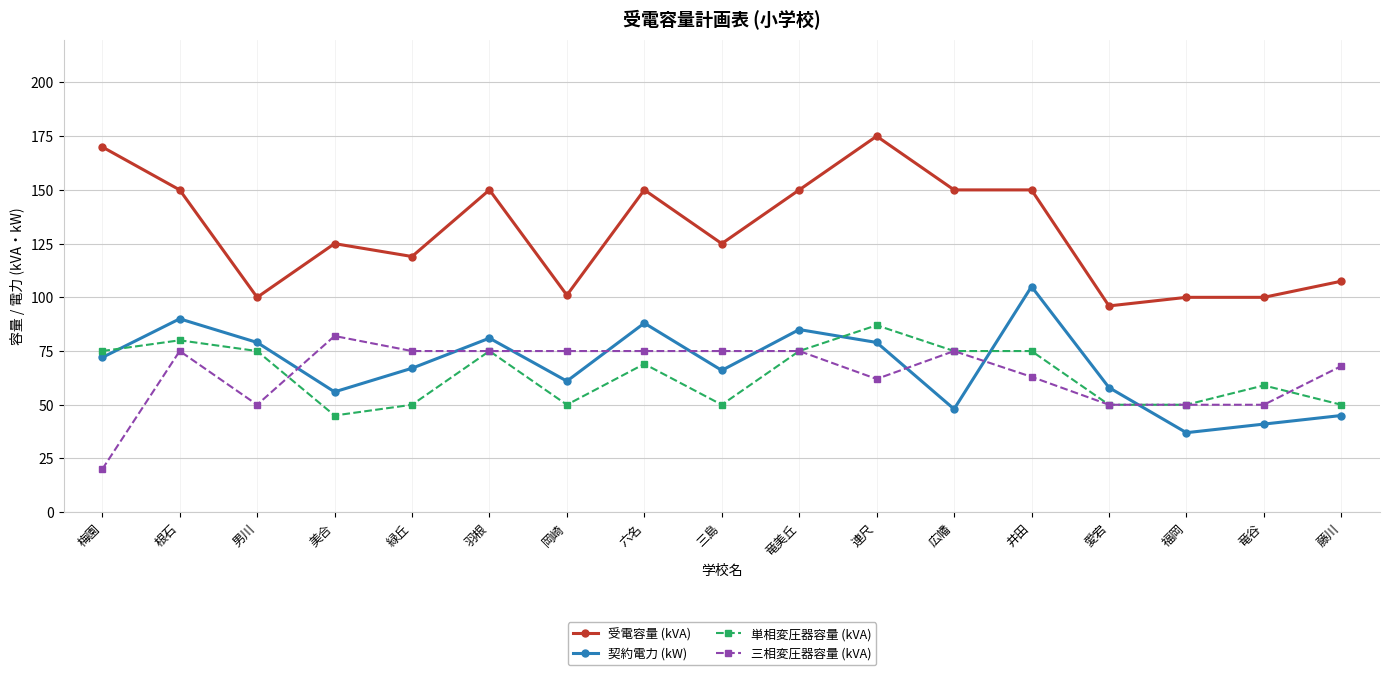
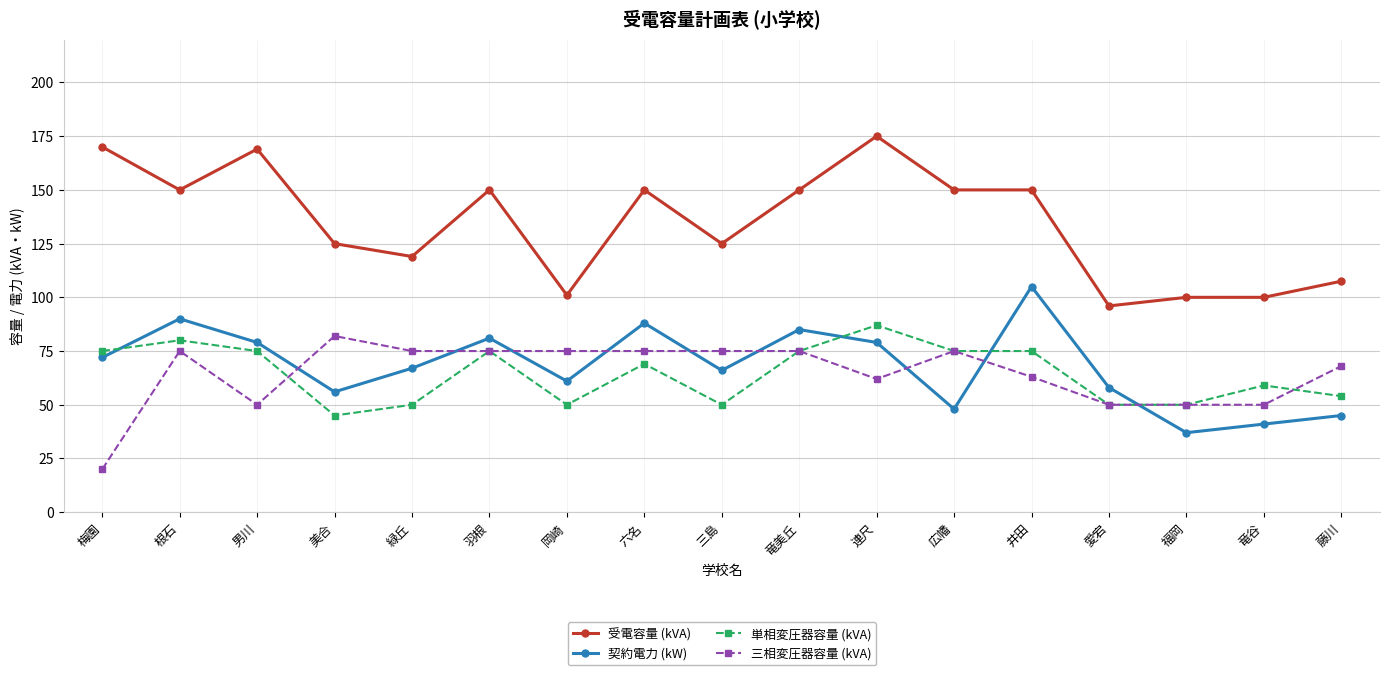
受電容量 (kVA), 男川: 100 -> 169
単相変圧器容量 (kVA), 藤川: 50 -> 54
